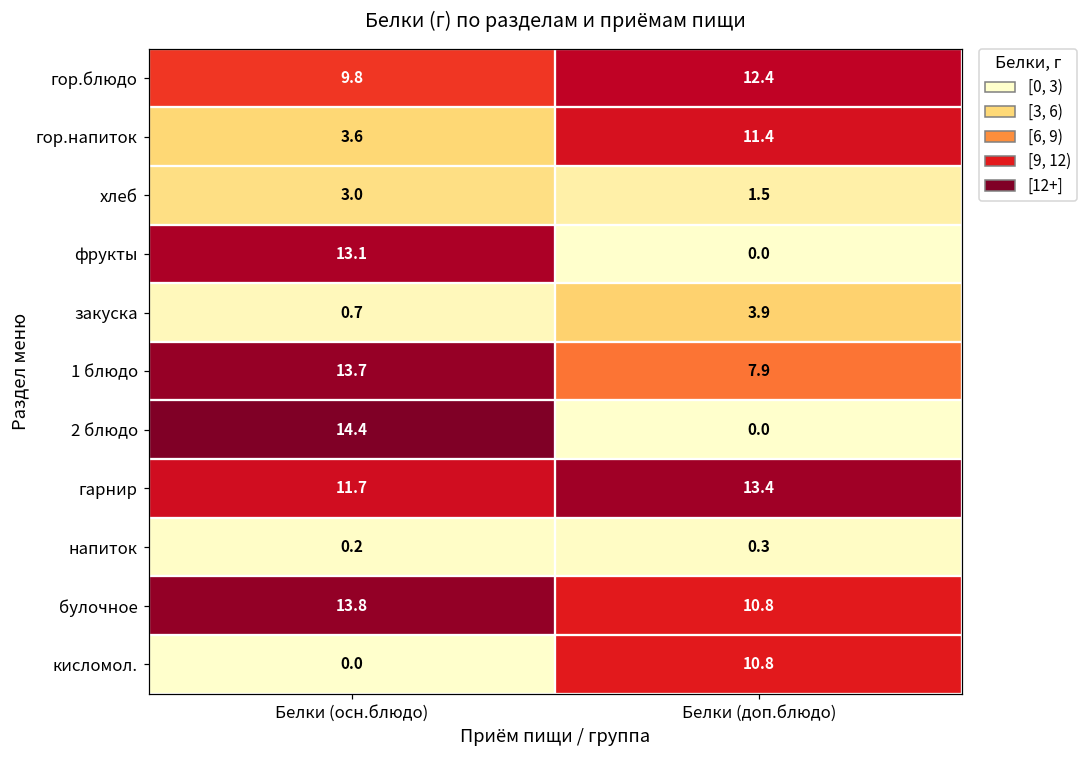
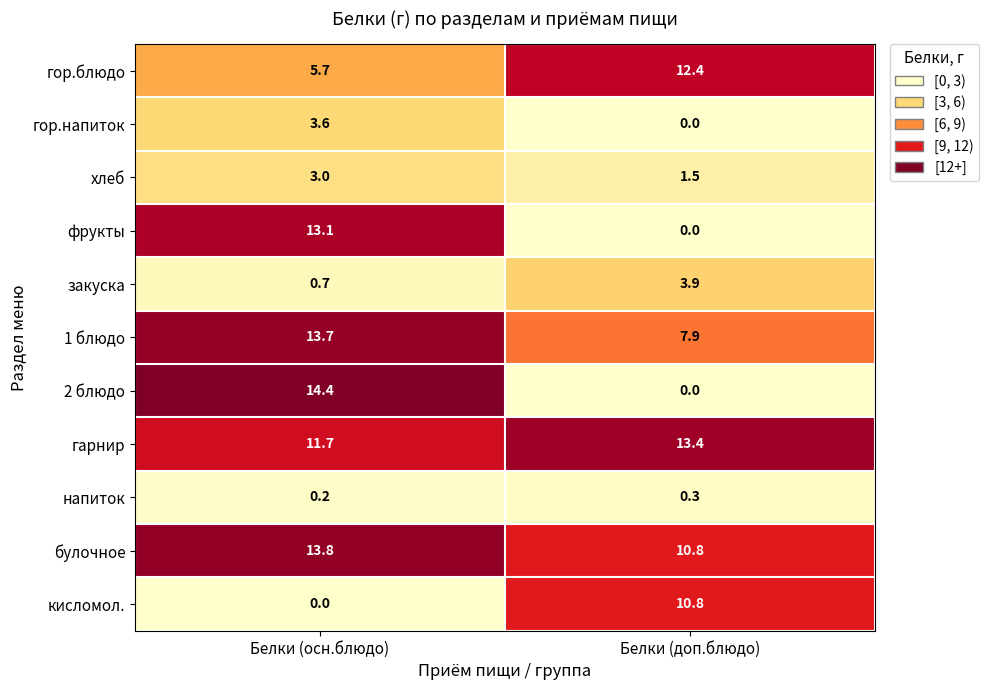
гор.блюдо, Белки (осн.блюдо): 9.8 -> 5.7
гор.напиток, Белки (доп.блюдо): 11.4 -> 0.0
